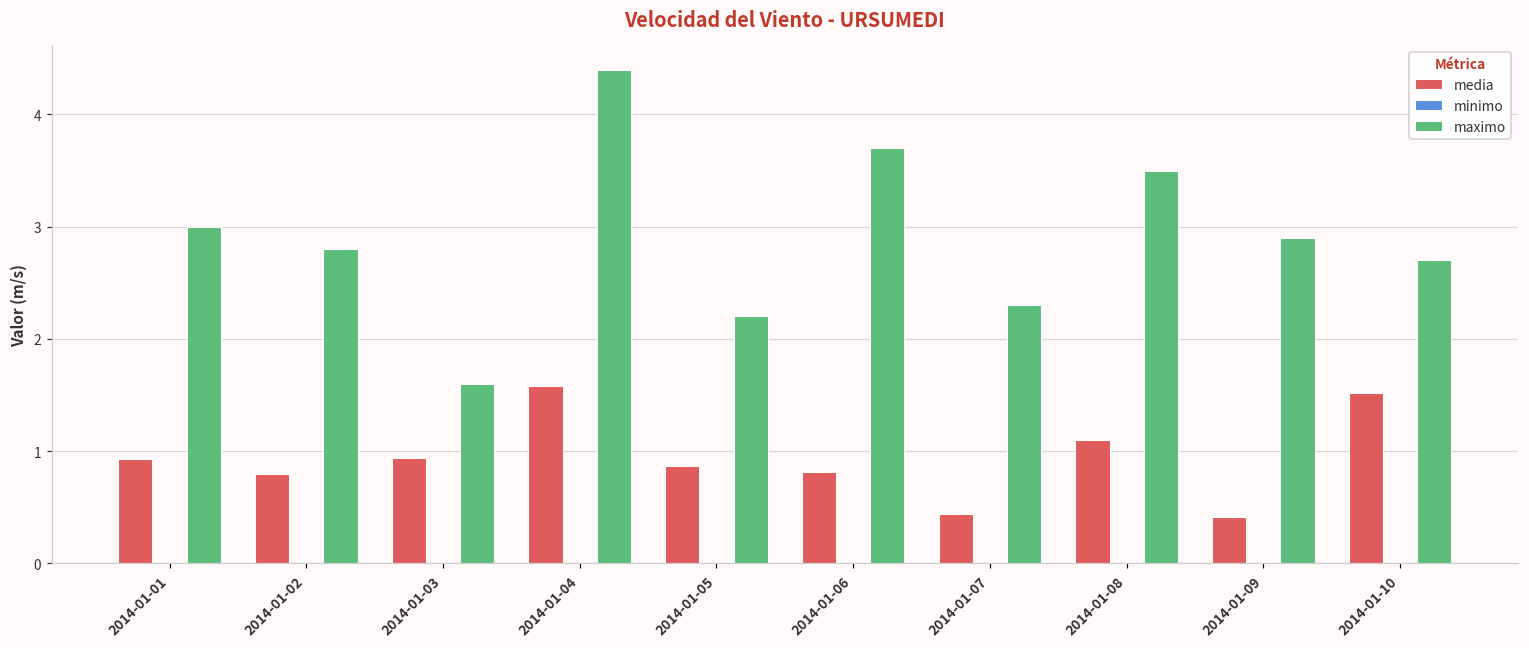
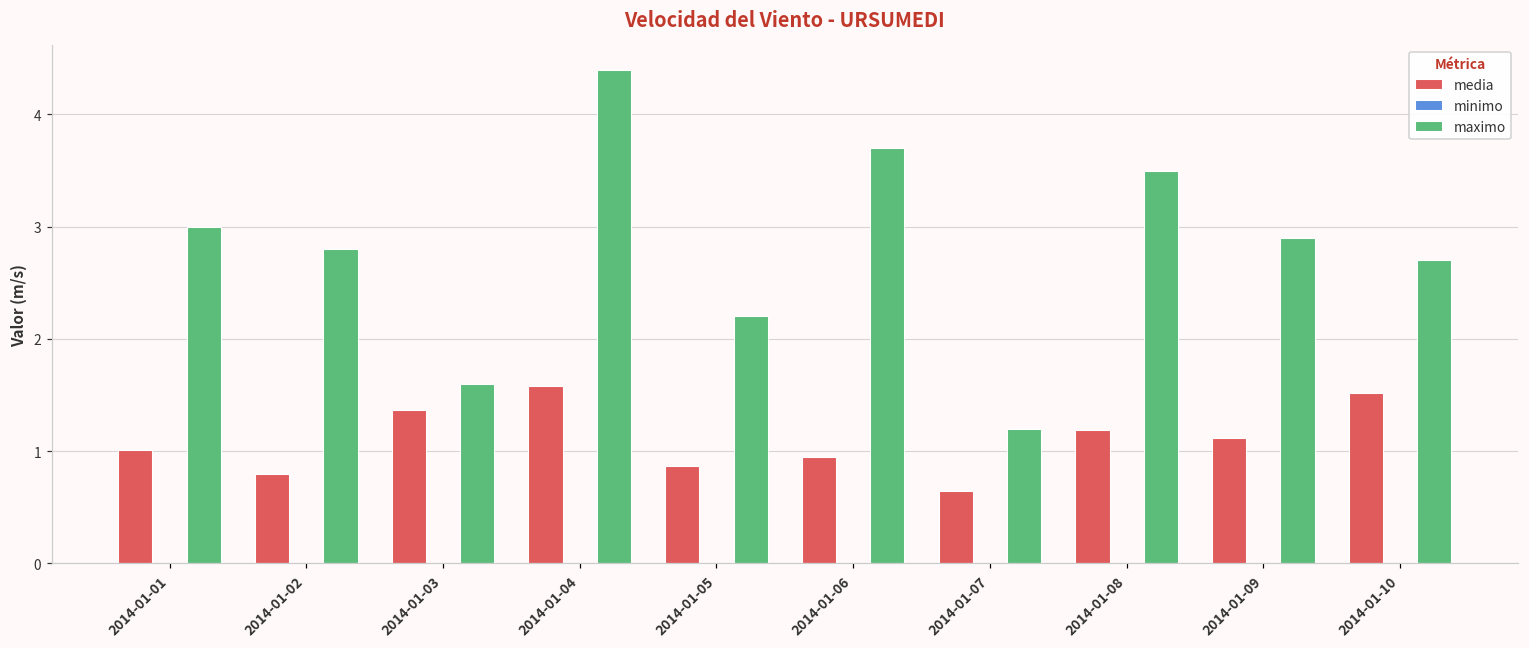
media, 2014-01-01: 0.93 -> 1.01
media, 2014-01-03: 0.94 -> 1.36
media, 2014-01-06: 0.82 -> 0.95
media, 2014-01-07: 0.44 -> 0.64
maximo, 2014-01-07: 2.3 -> 1.2
media, 2014-01-08: 1.10 -> 1.19
media, 2014-01-09: 0.41 -> 1.12
